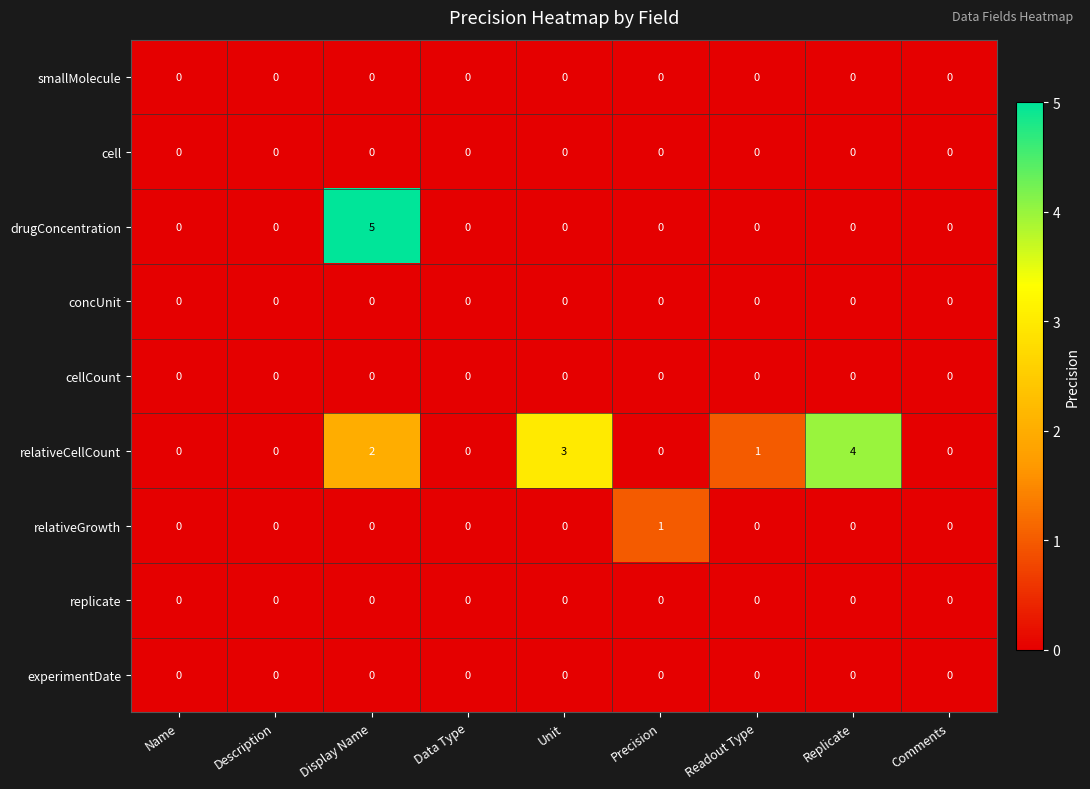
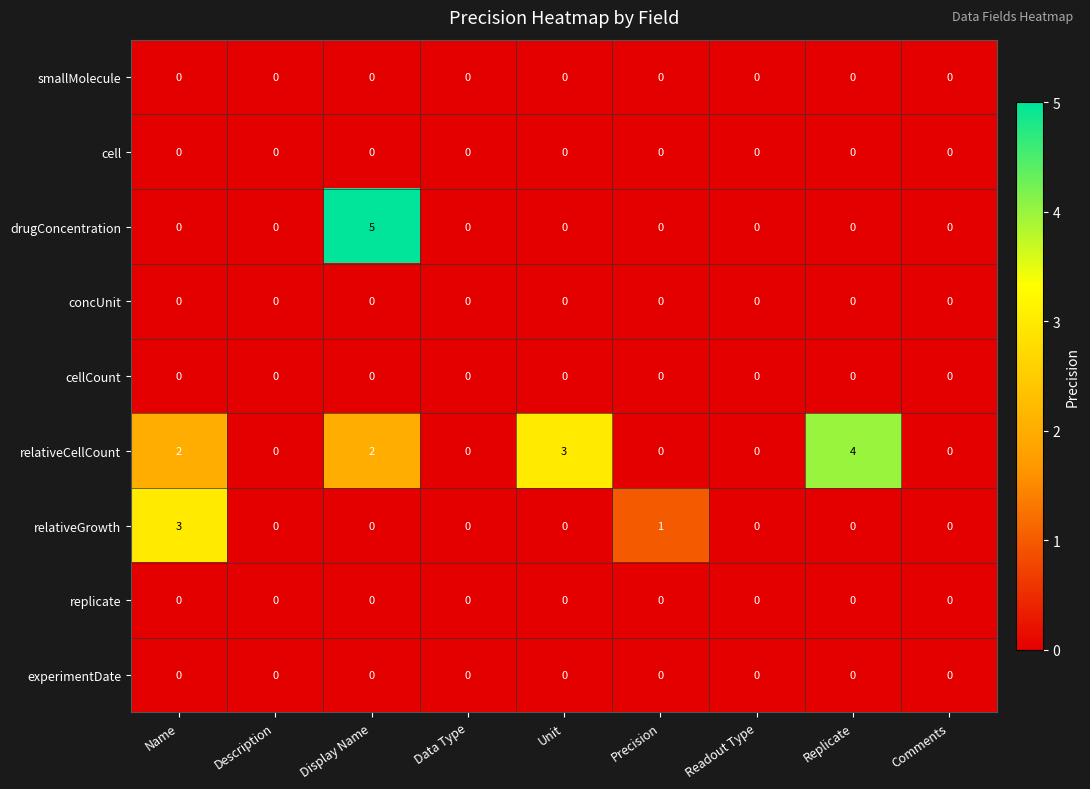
relativeCellCount, Name: 0 -> 2
relativeCellCount, Readout Type: 1 -> 0
relativeGrowth, Name: 0 -> 3
